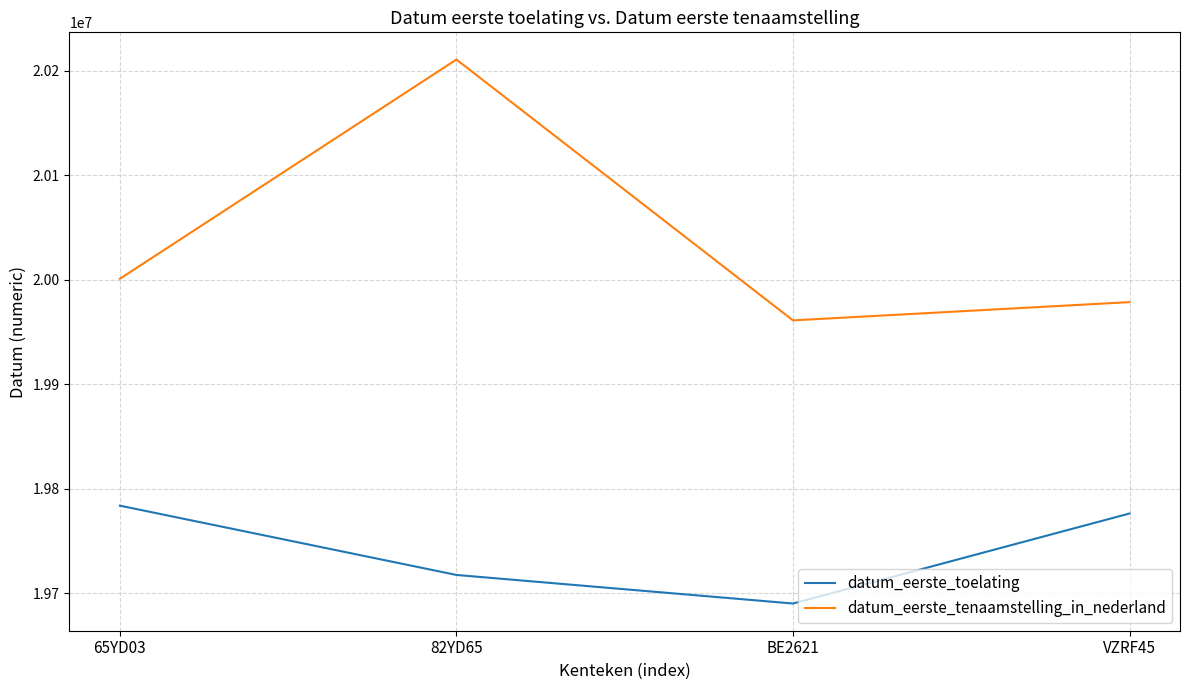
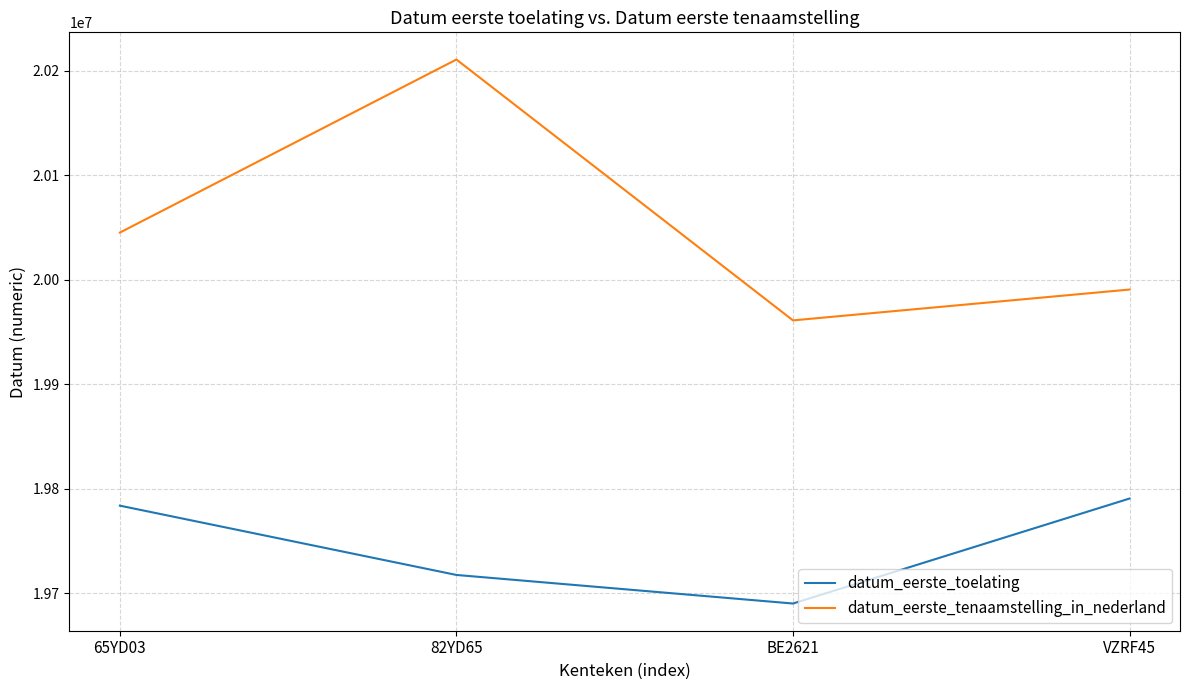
datum_eerste_tenaamstelling_in_nederland, 65YD03: 20001000 -> 20045000
datum_eerste_toelating, VZRF45: 19776000 -> 19791000
datum_eerste_tenaamstelling_in_nederland, VZRF45: 19978000 -> 19991000
